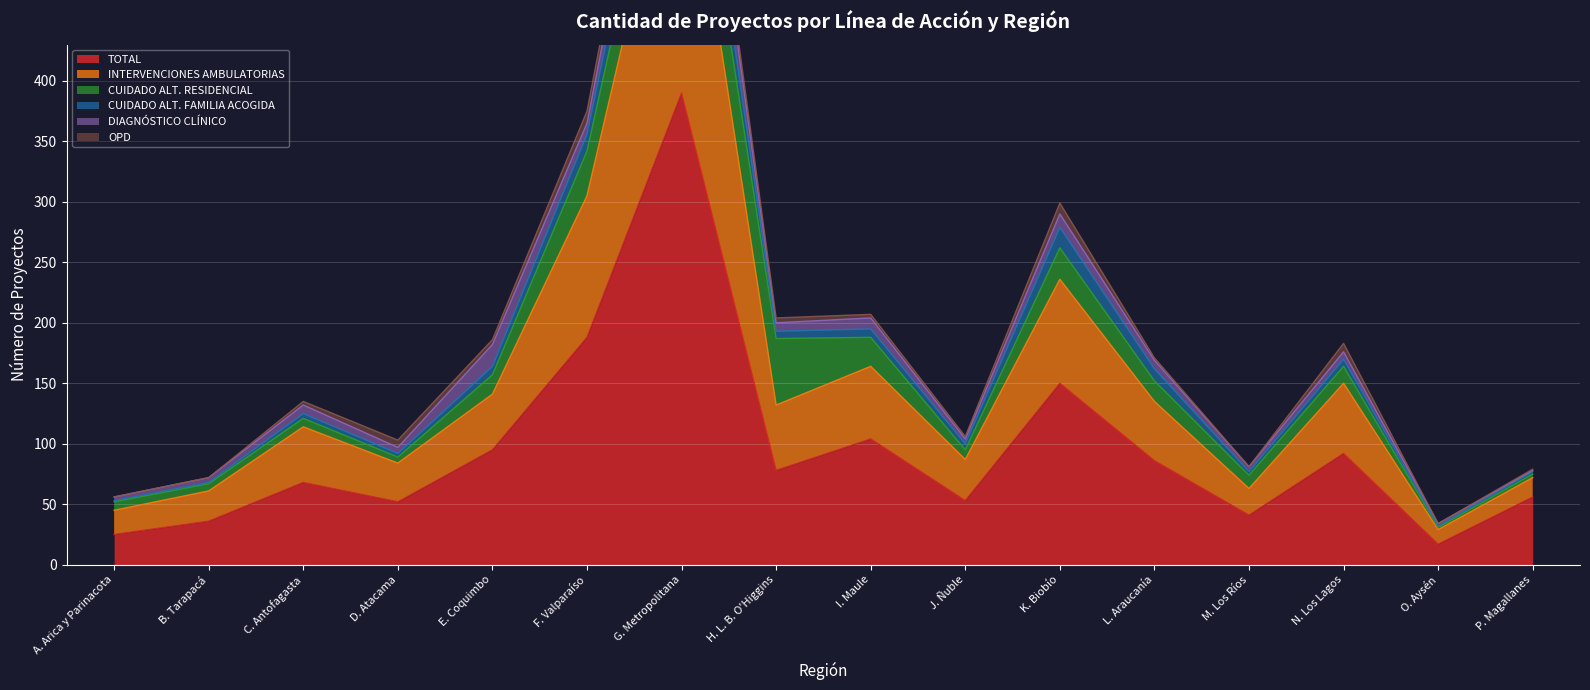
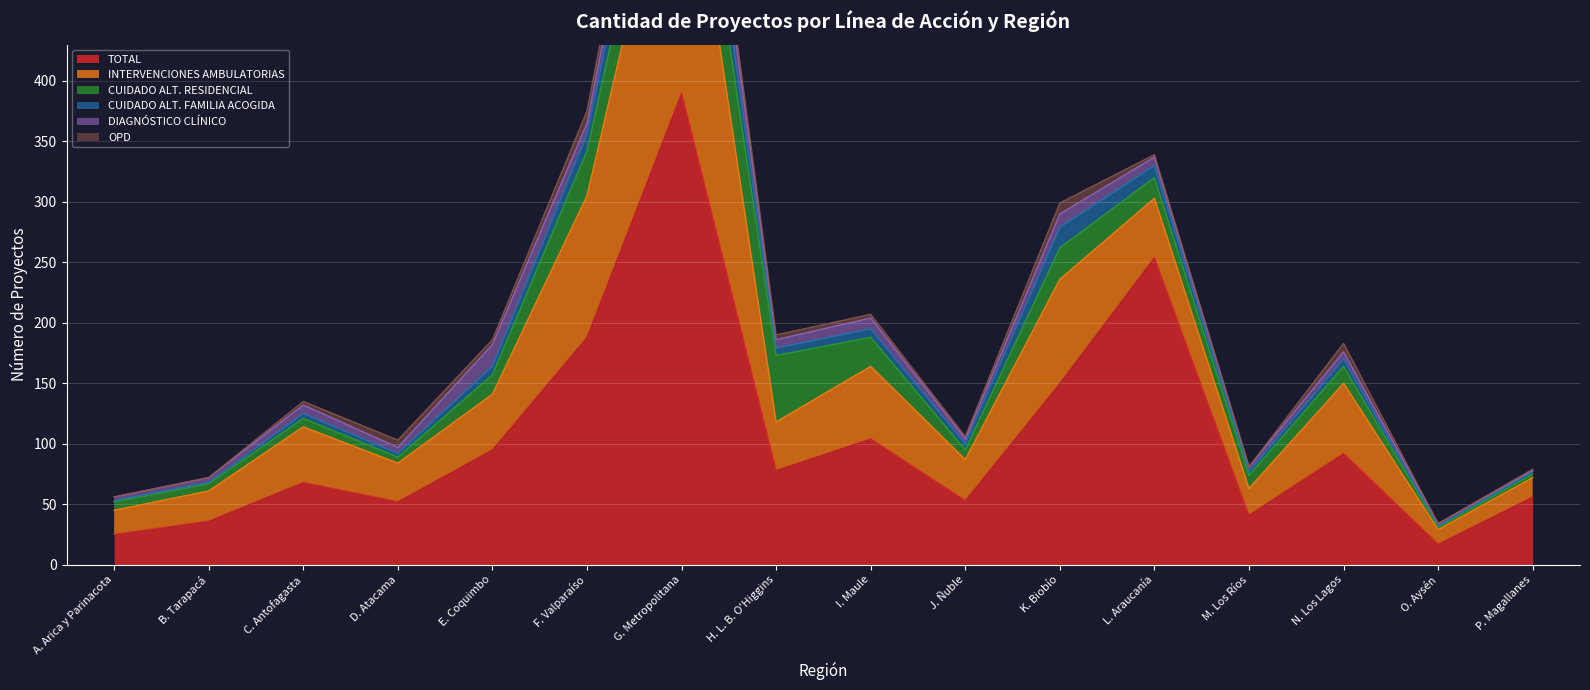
INTERVENCIONES AMBULATORIAS, H. L. B. O'Higgins: 54 -> 40
TOTAL, L. Araucanía: 86 -> 254
